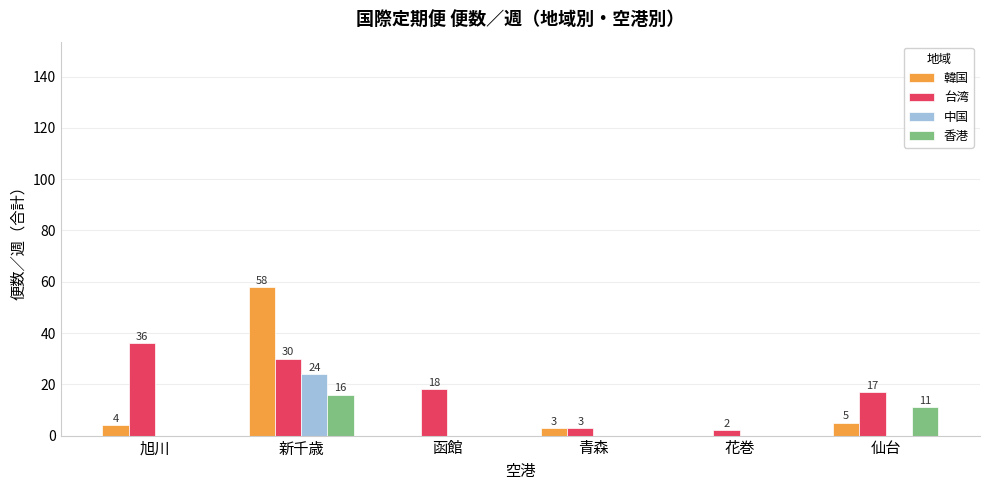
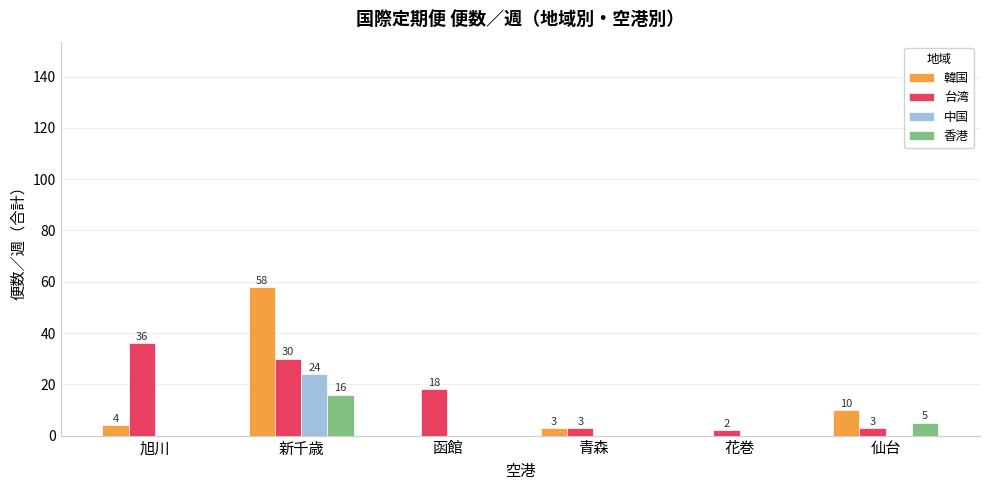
韓国, 仙台: 5 -> 10
台湾, 仙台: 17 -> 3
香港, 仙台: 11 -> 5
